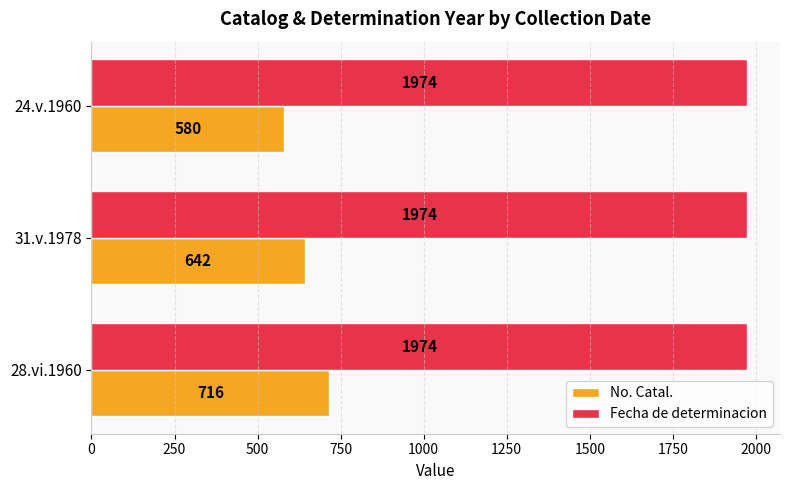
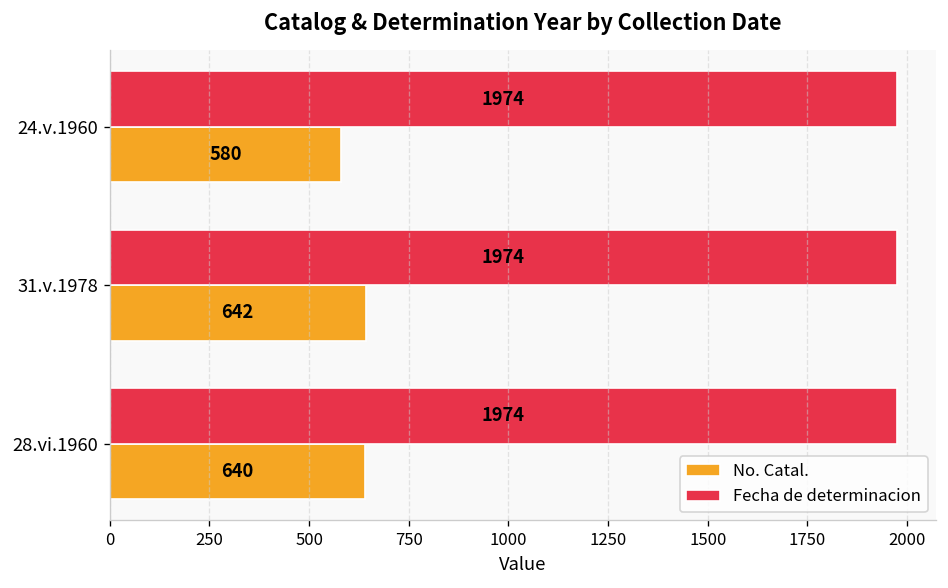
No. Catal., 28.vi.1960: 716 -> 640
